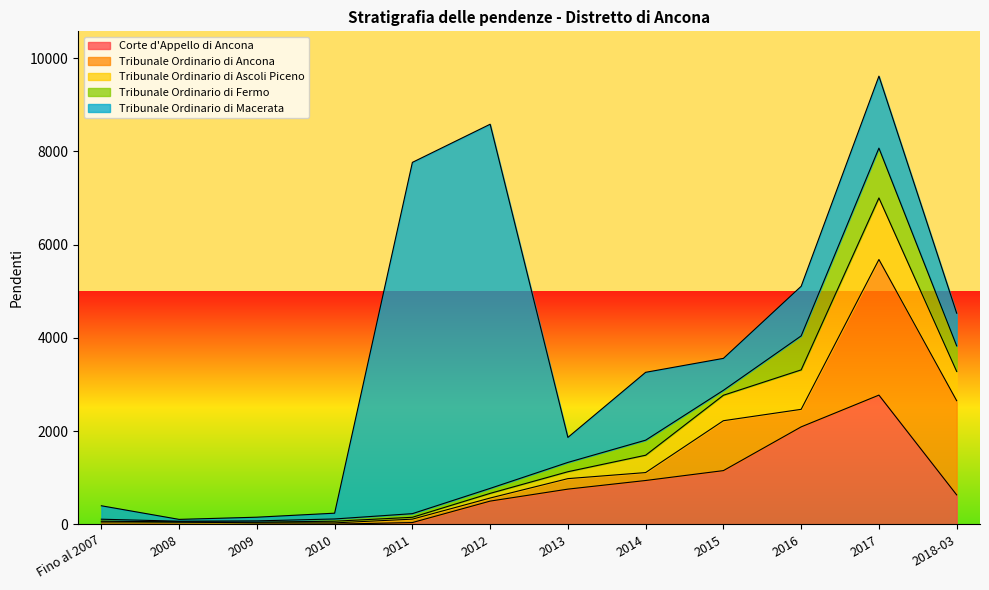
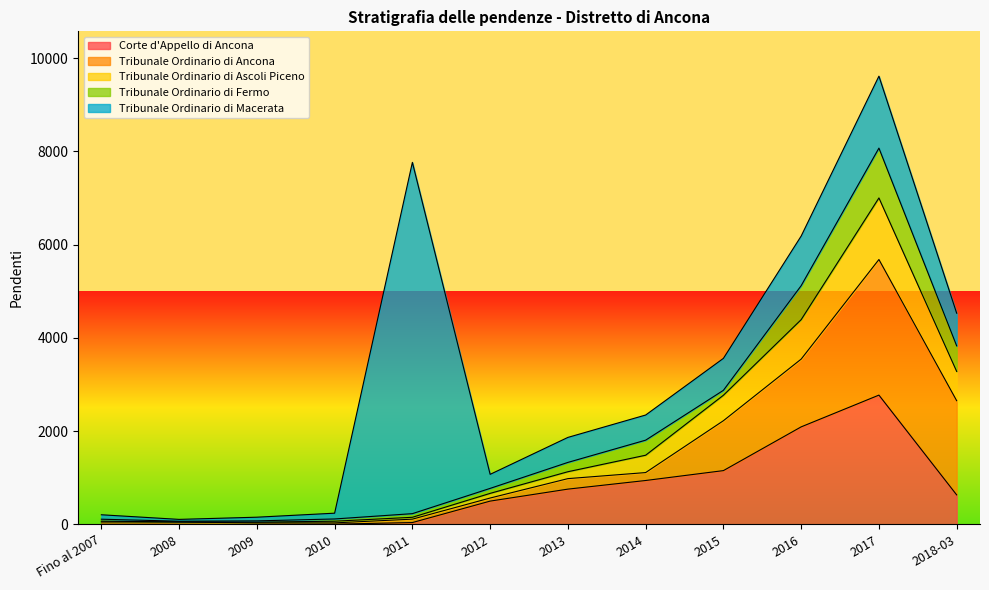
Tribunale Ordinario di Macerata, Fino al 2007: 300 -> 100
Tribunale Ordinario di Macerata, 2012: 7800 -> 300
Tribunale Ordinario di Macerata, 2014: 1500 -> 500
Tribunale Ordinario di Ancona, 2016: 400 -> 1500
